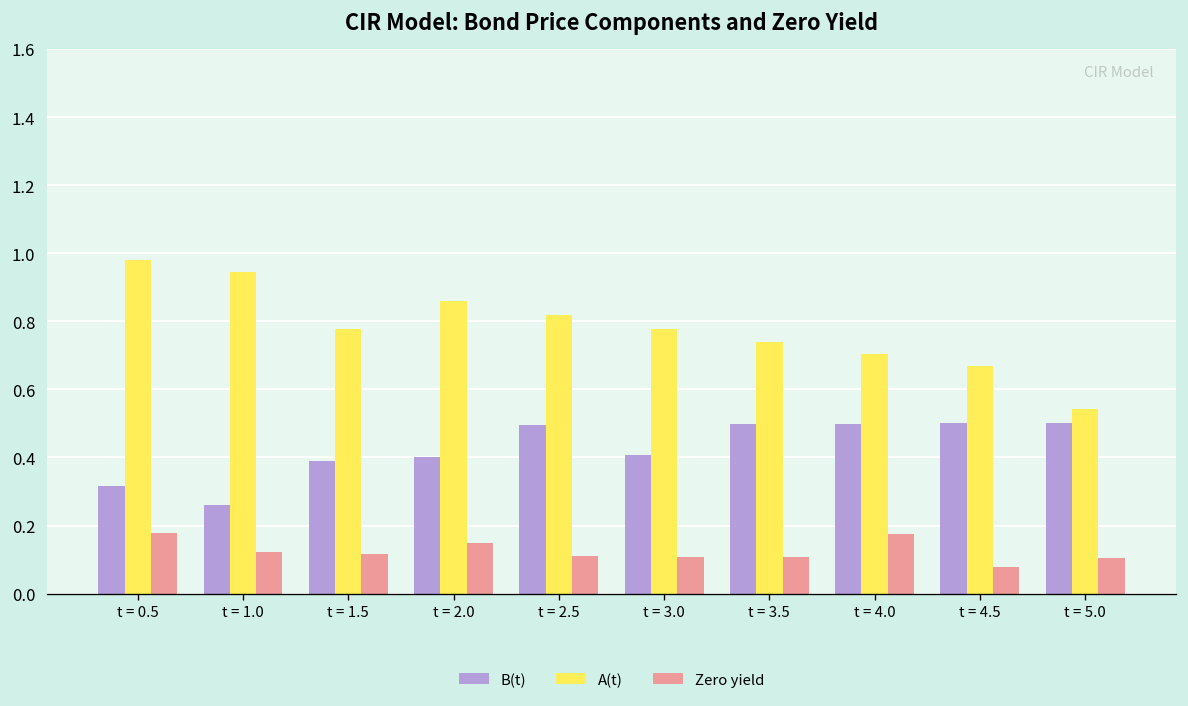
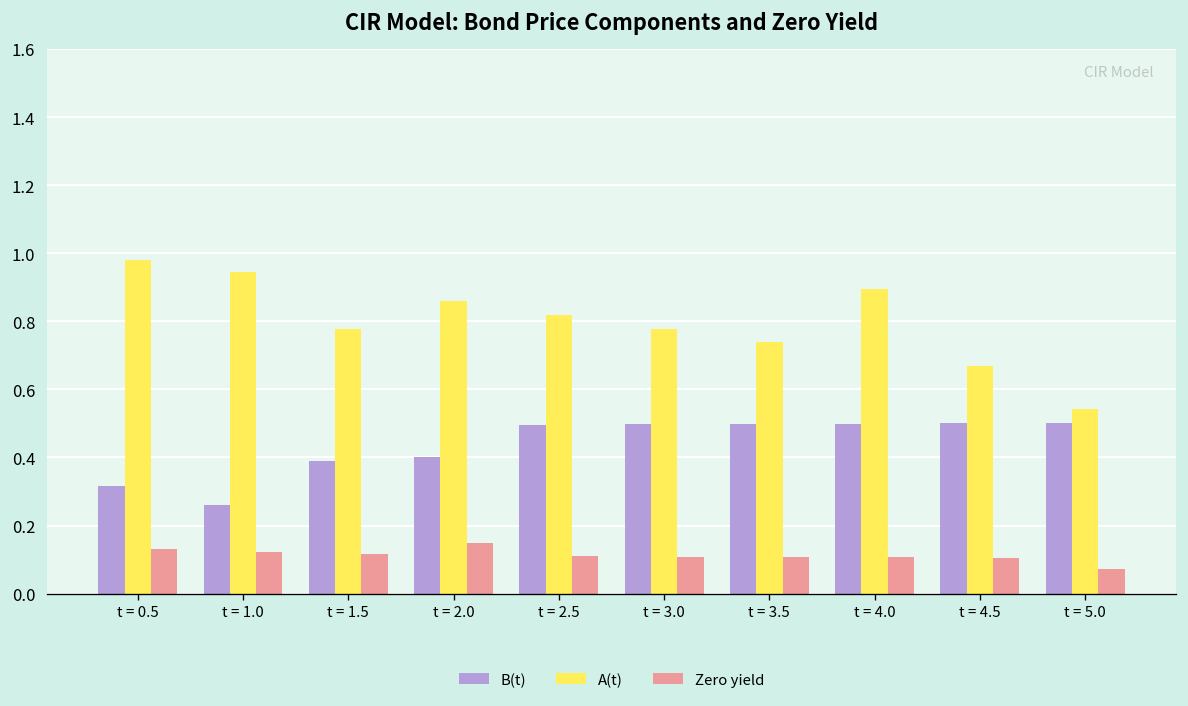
Zero yield, t = 0.5: 0.18 -> 0.13
B(t), t = 3.0: 0.41 -> 0.50
A(t), t = 4.0: 0.70 -> 0.90
Zero yield, t = 4.0: 0.18 -> 0.11
Zero yield, t = 4.5: 0.08 -> 0.11
Zero yield, t = 5.0: 0.10 -> 0.07
